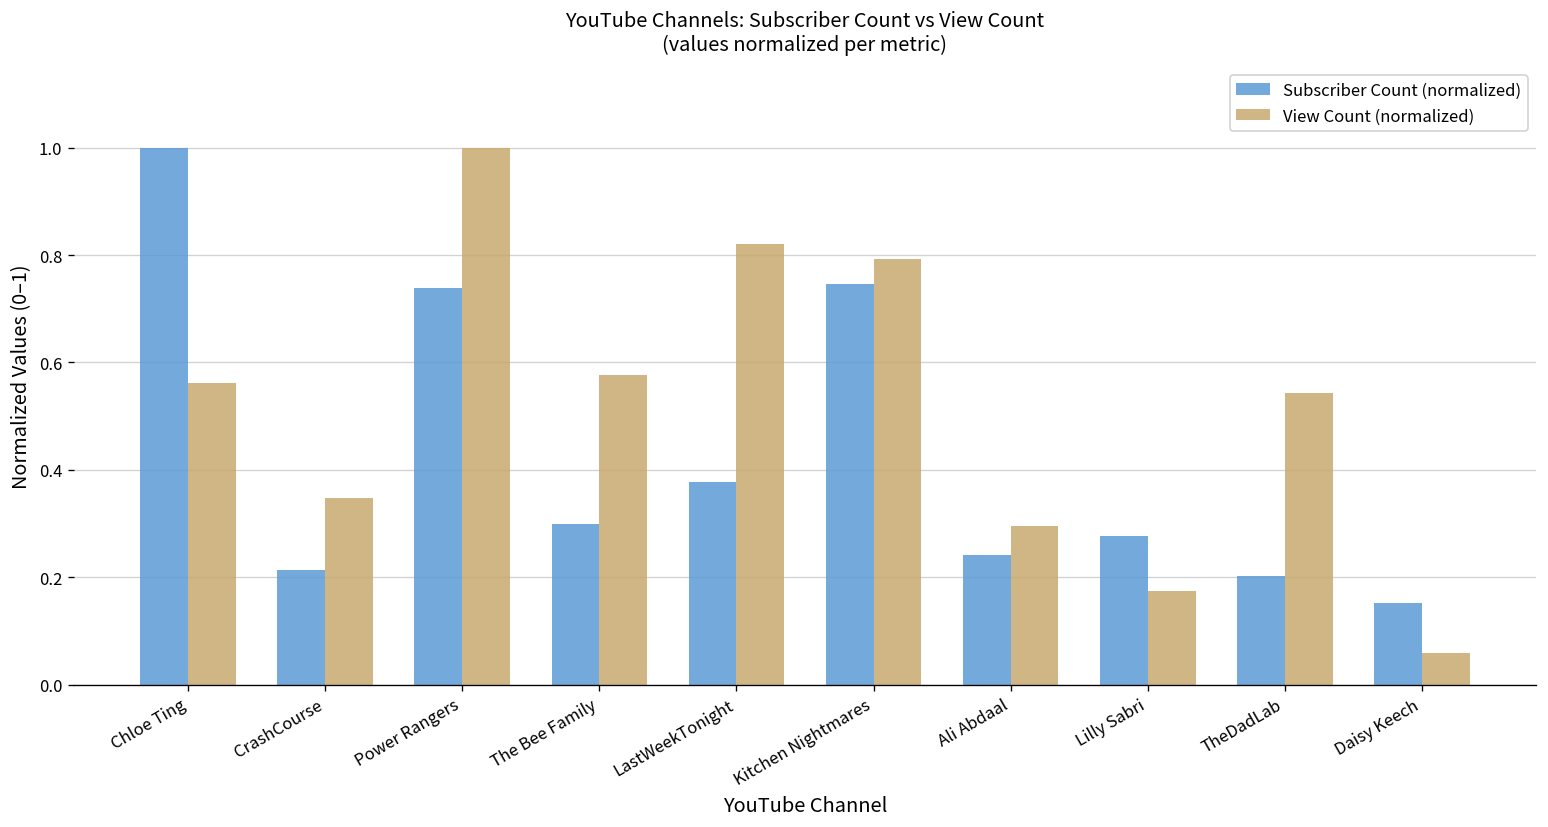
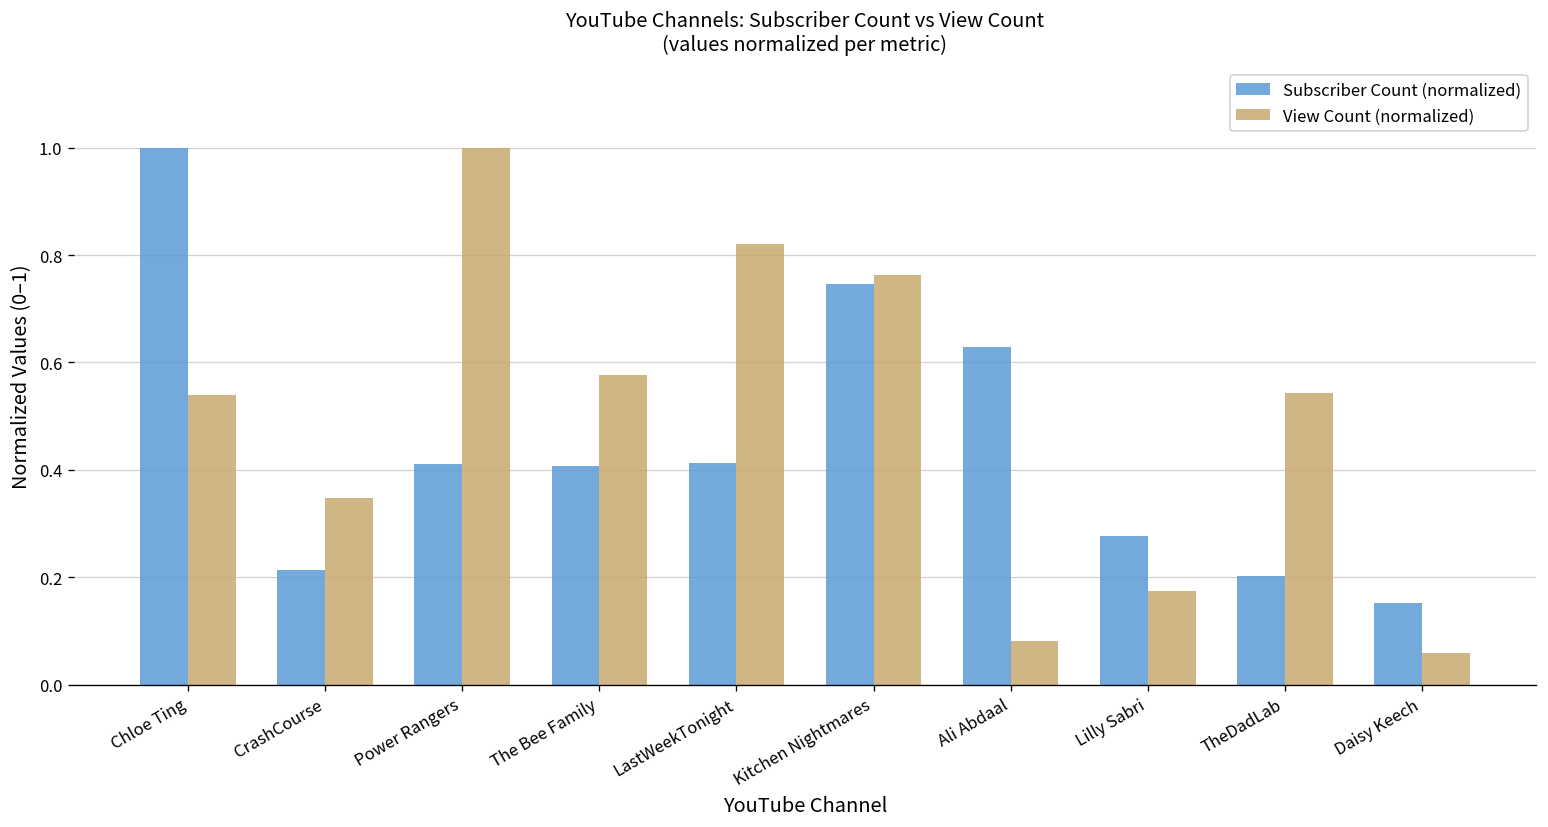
View Count (normalized), Chloe Ting: 0.56 -> 0.54
Subscriber Count (normalized), Power Rangers: 0.74 -> 0.41
Subscriber Count (normalized), The Bee Family: 0.30 -> 0.41
Subscriber Count (normalized), LastWeekTonight: 0.38 -> 0.41
View Count (normalized), Kitchen Nightmares: 0.79 -> 0.76
Subscriber Count (normalized), Ali Abdaal: 0.24 -> 0.63
View Count (normalized), Ali Abdaal: 0.30 -> 0.08
